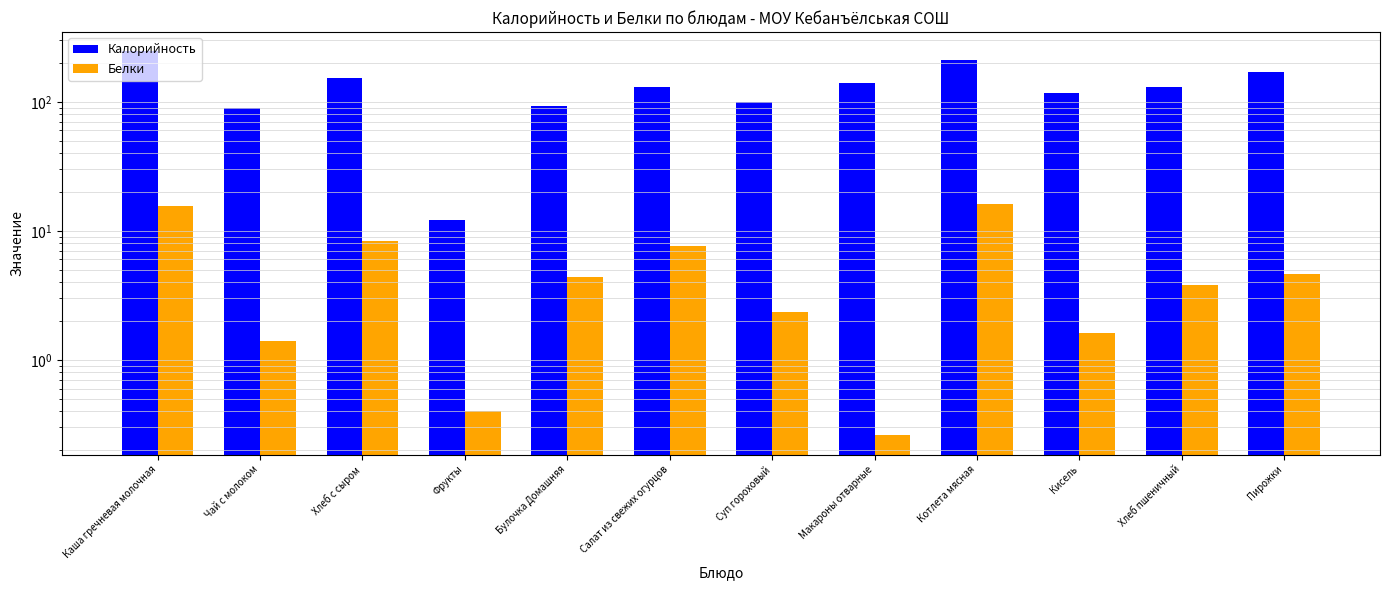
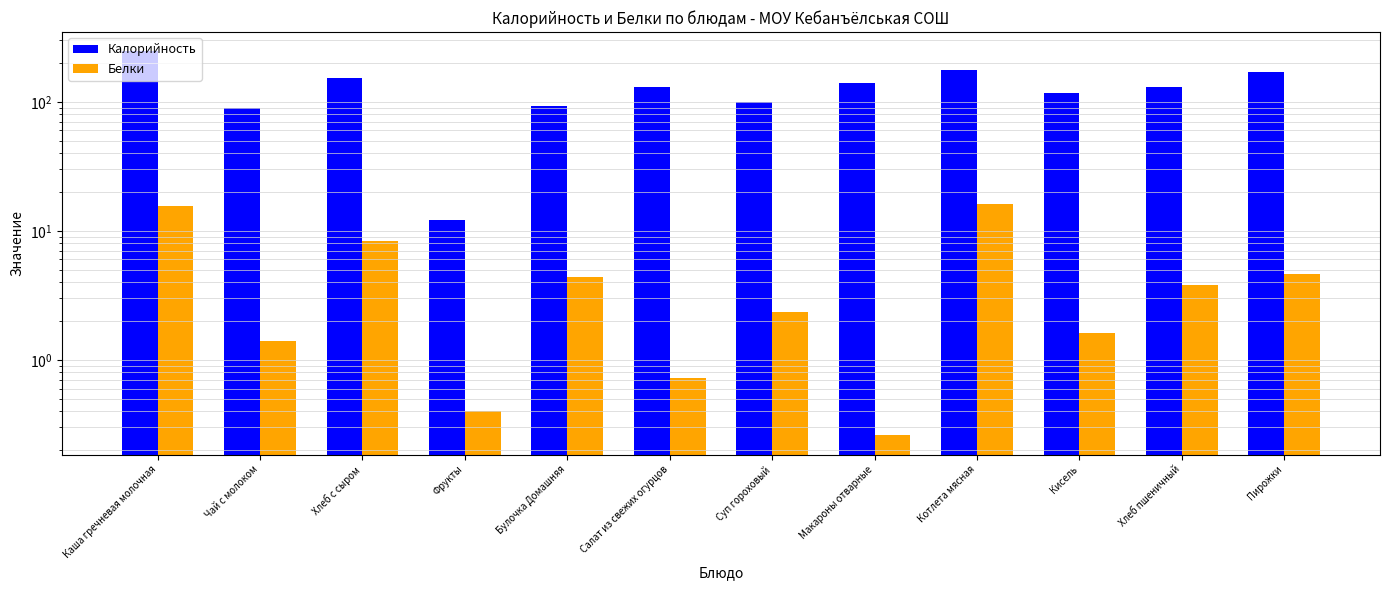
Белки, Салат из свежих огурцов: 8 -> 0.7
Калорийность, Котлета мясная: 210 -> 180
